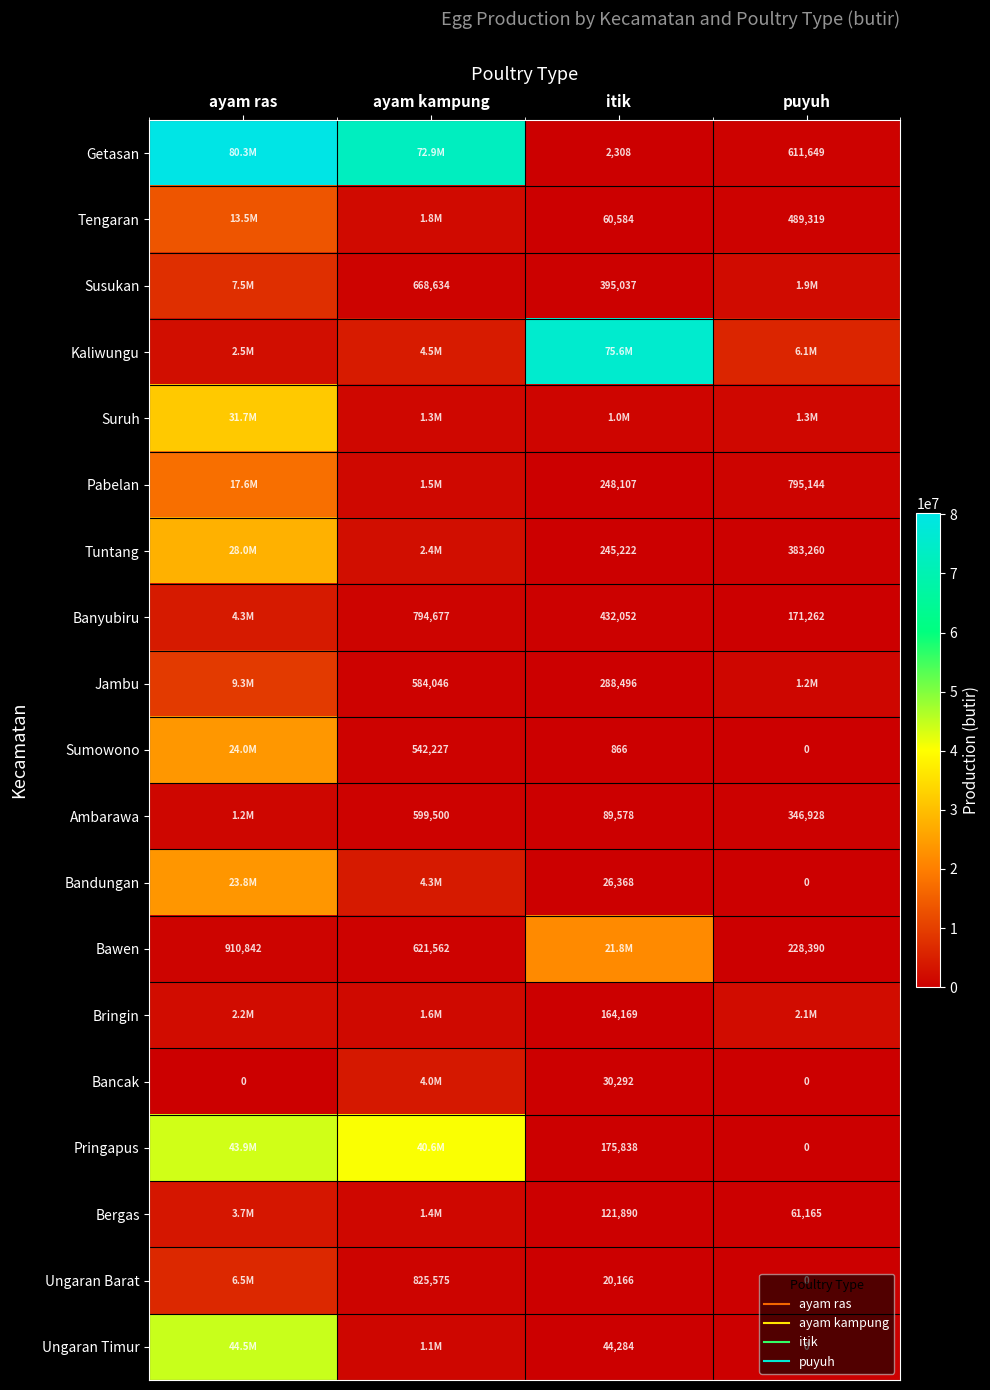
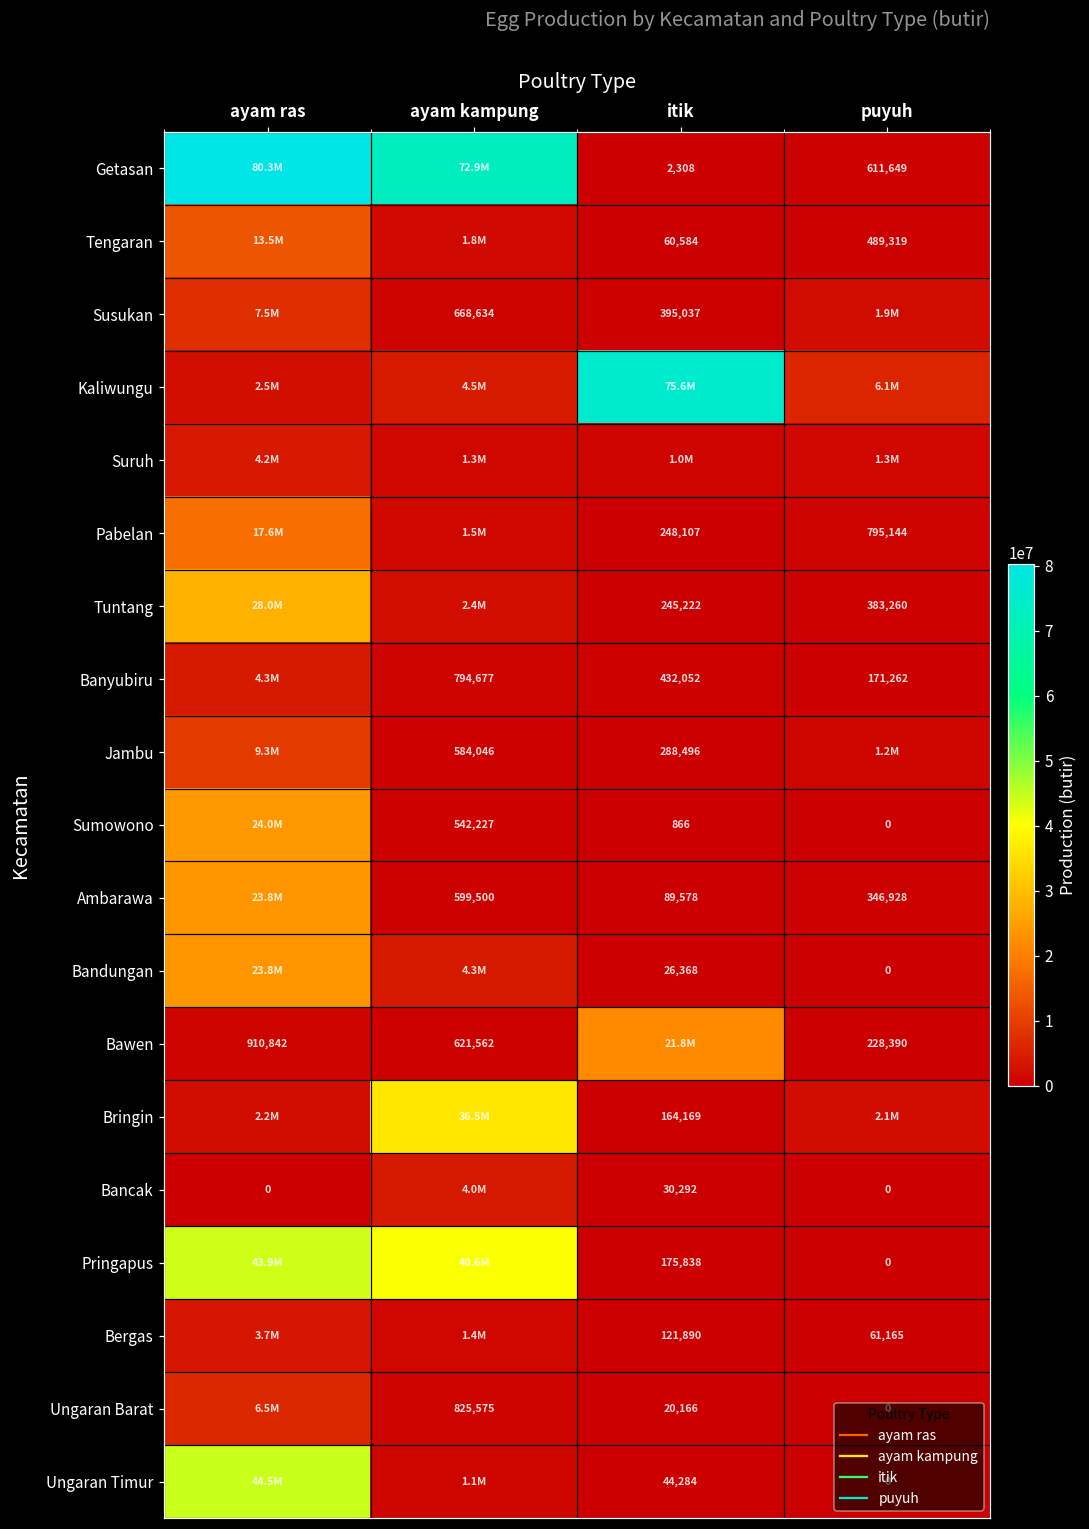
Suruh, ayam ras: 31.7M -> 4.2M
Ambarawa, ayam ras: 1.2M -> 23.8M
Bringin, ayam kampung: 1.6M -> 36.5M
